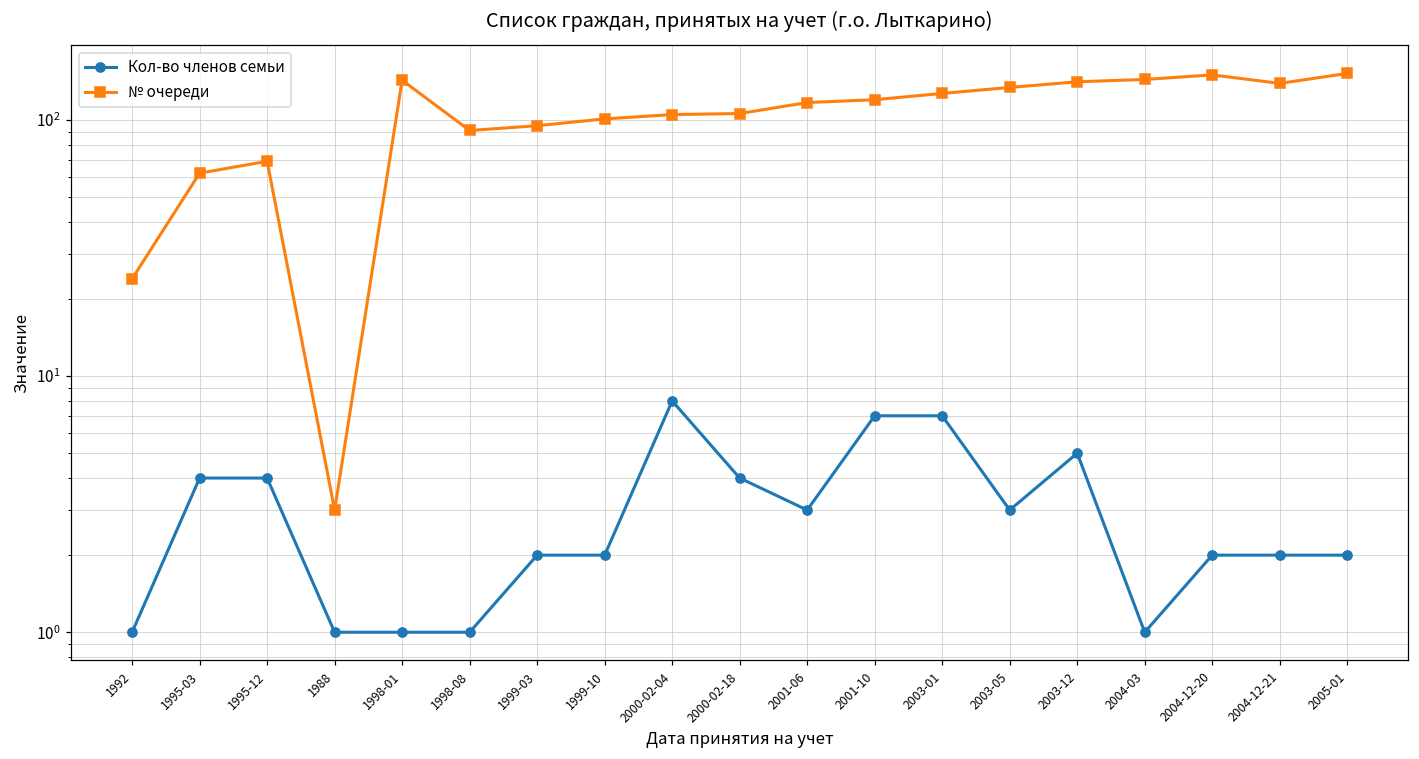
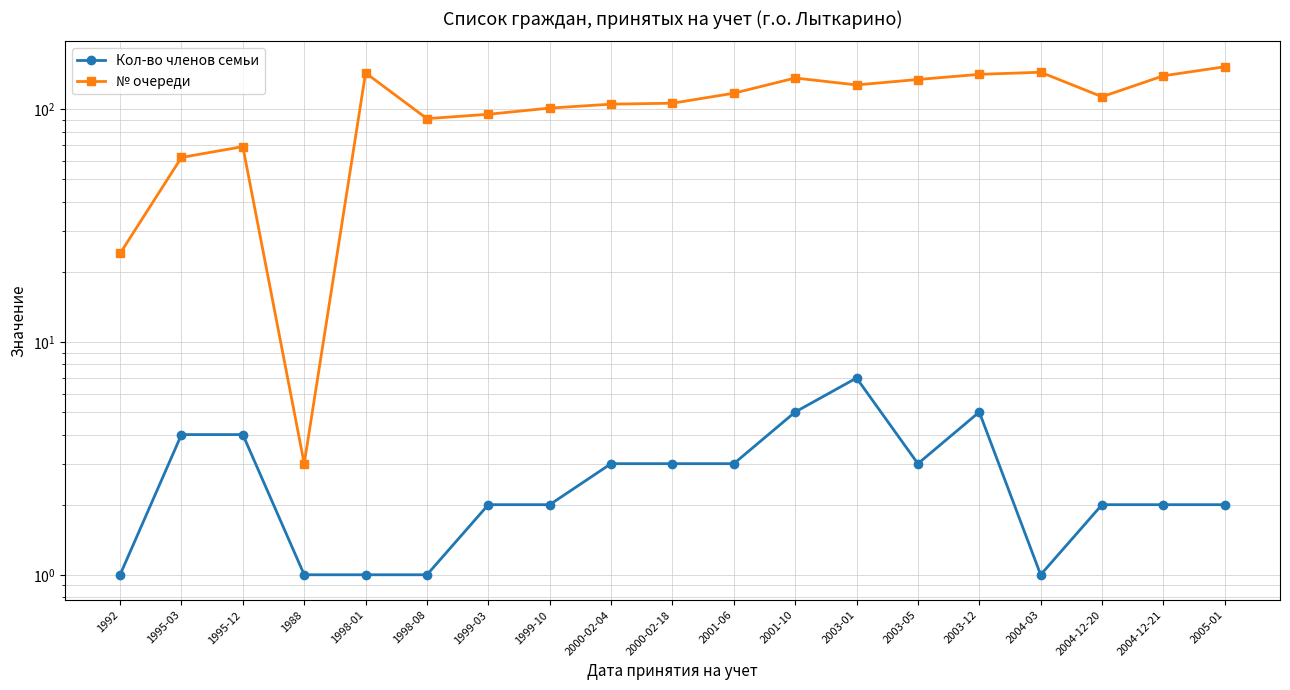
Кол-во членов семьи, 2000-02-04: 8 -> 3
Кол-во членов семьи, 2000-02-18: 4 -> 3
Кол-во членов семьи, 2001-10: 7 -> 5
№ очереди, 2001-10: 120 -> 140
№ очереди, 2004-12-20: 150 -> 110
